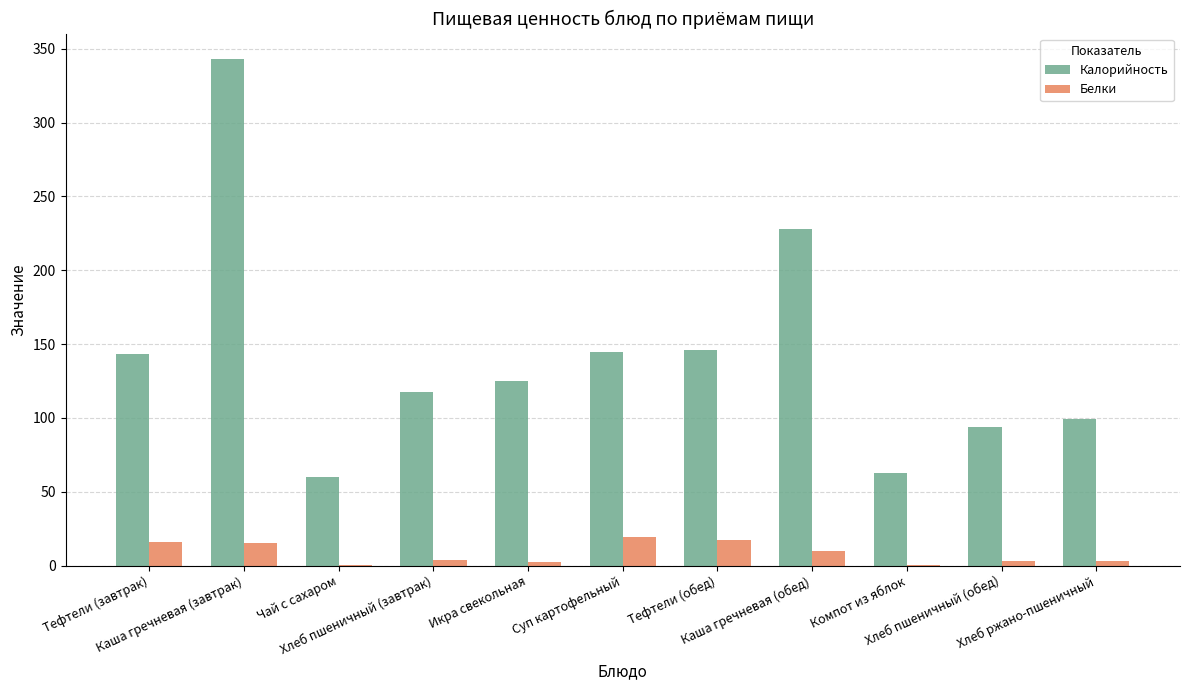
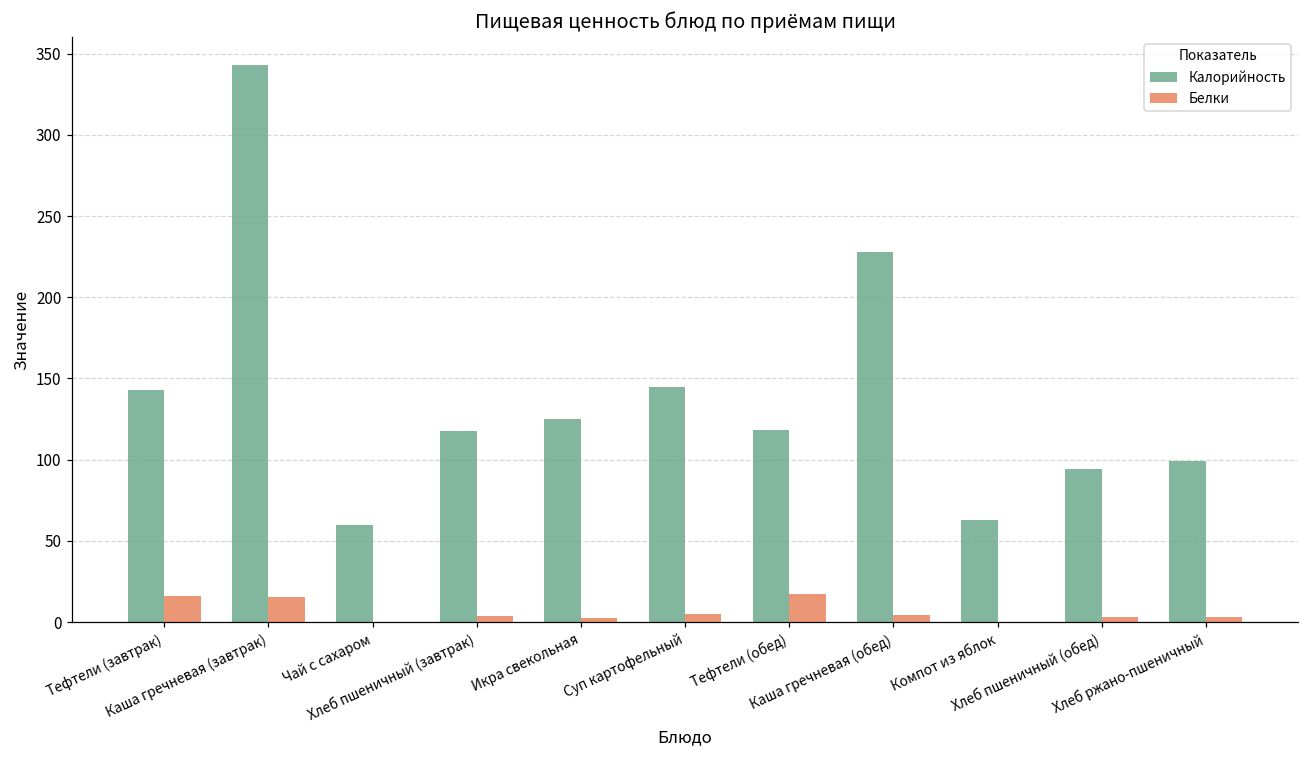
Белки, Суп картофельный: 20 -> 5
Калорийность, Тефтели (обед): 146 -> 118
Белки, Каша гречневая (обед): 10 -> 4
